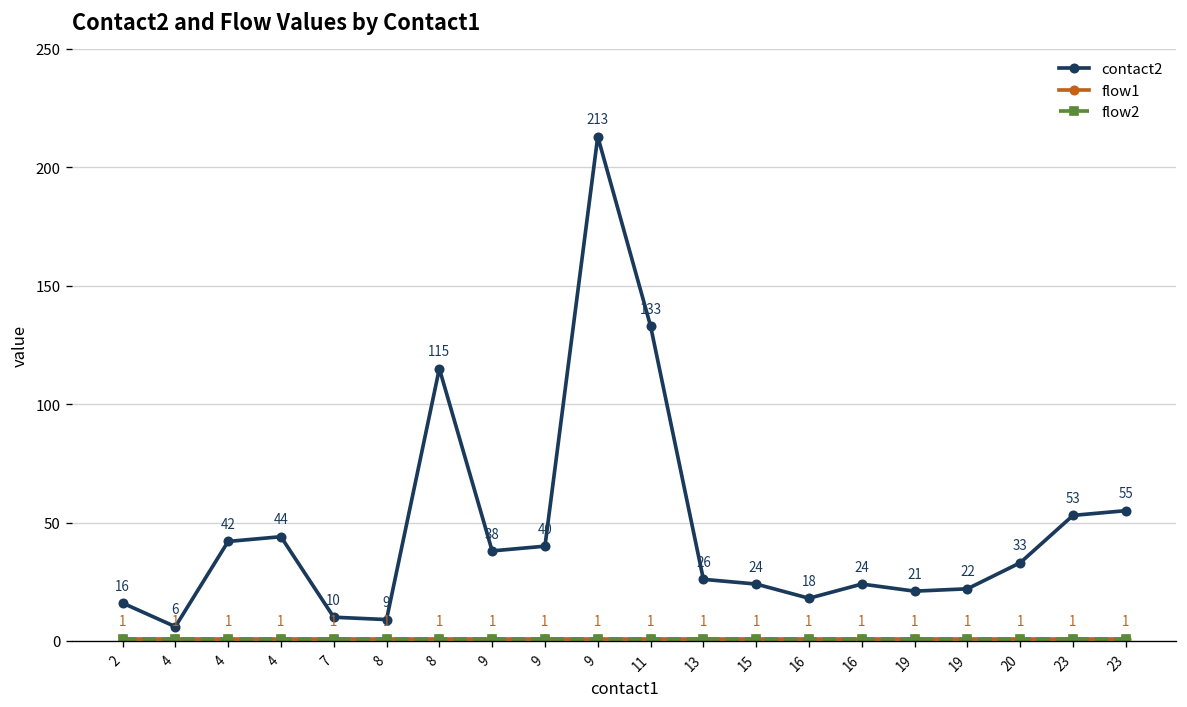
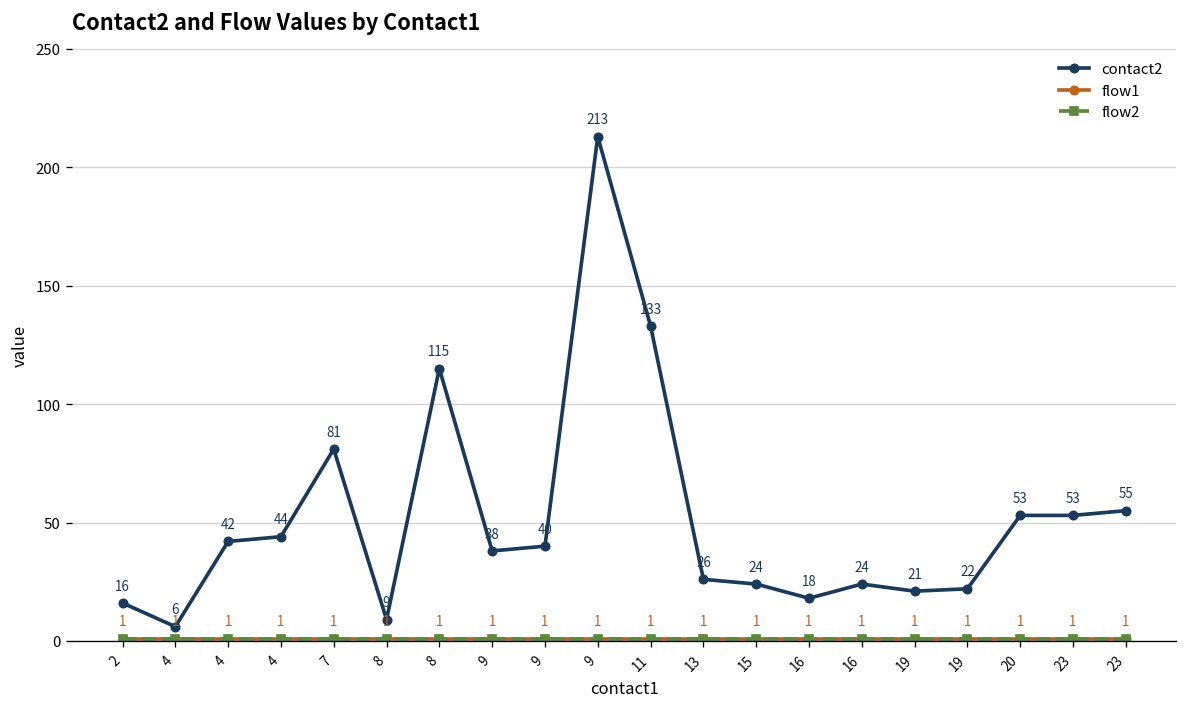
contact2, 7: 10 -> 81
contact2, 20: 33 -> 53
